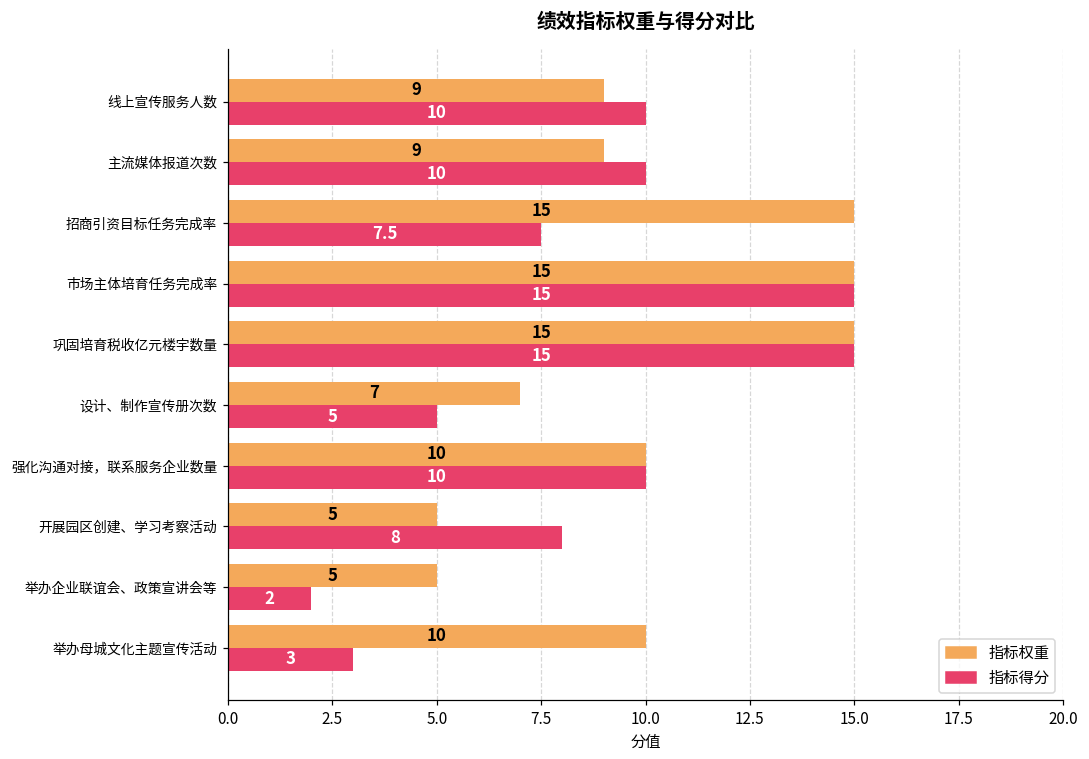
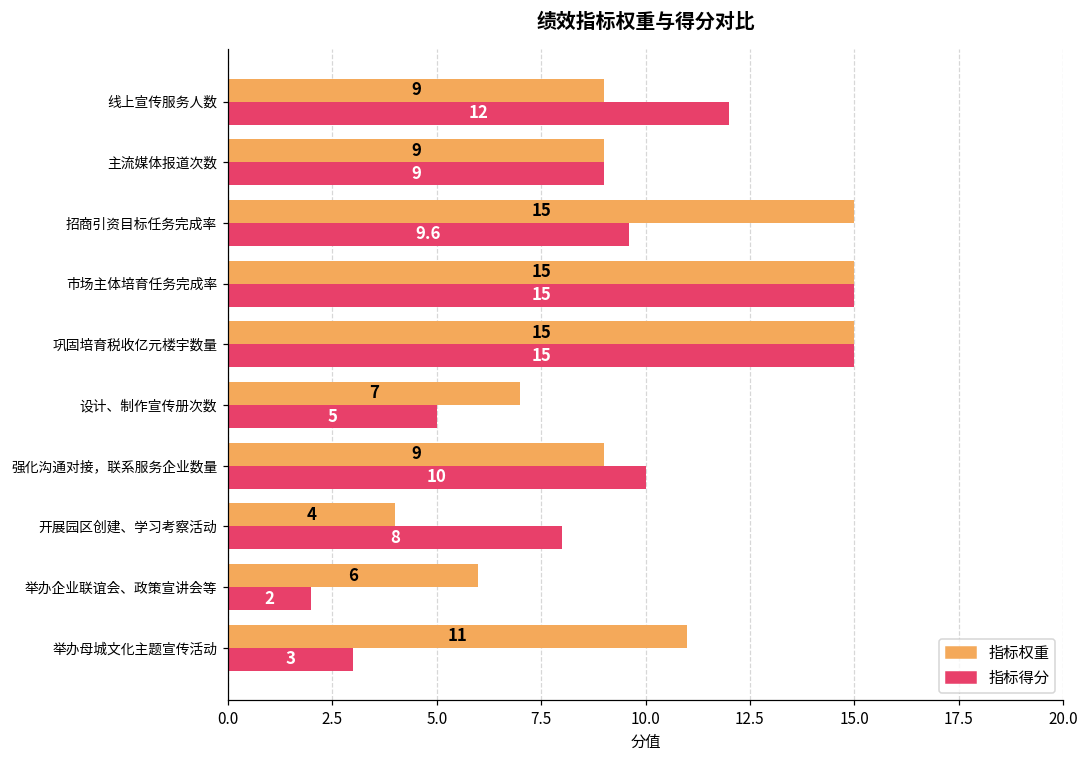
指标得分, 线上宣传服务人数: 10 -> 12
指标得分, 主流媒体报道次数: 10 -> 9
指标得分, 招商引资目标任务完成率: 7.5 -> 9.6
指标权重, 强化沟通对接，联系服务企业数量: 10 -> 9
指标权重, 开展园区创建、学习考察活动: 5 -> 4
指标权重, 举办企业联谊会、政策宣讲会等: 5 -> 6
指标权重, 举办母城文化主题宣传活动: 10 -> 11
